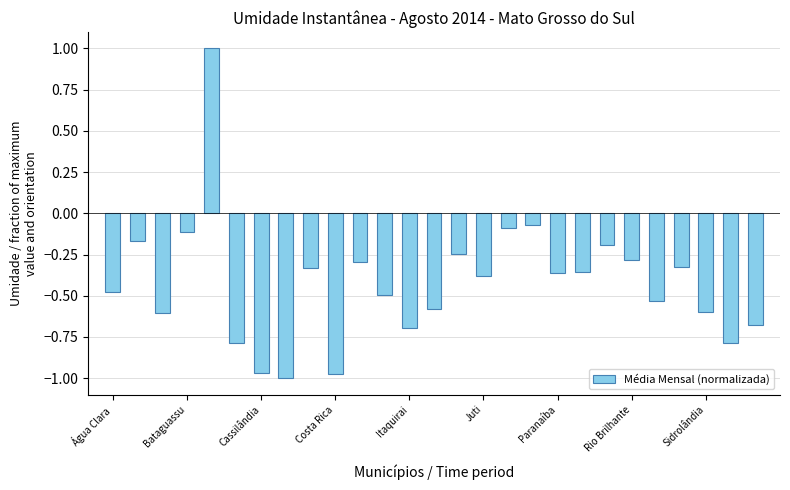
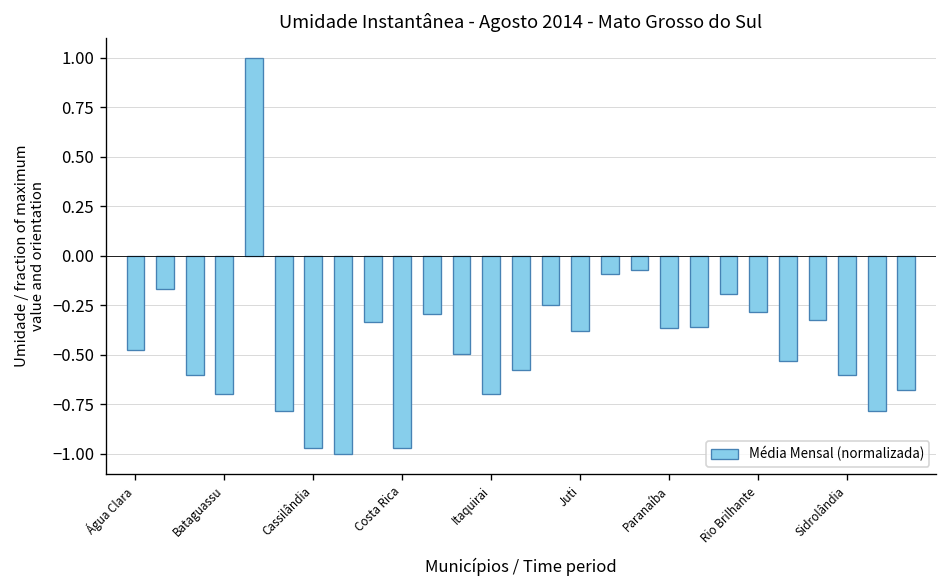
Bataguassu: -0.12 -> -0.70
